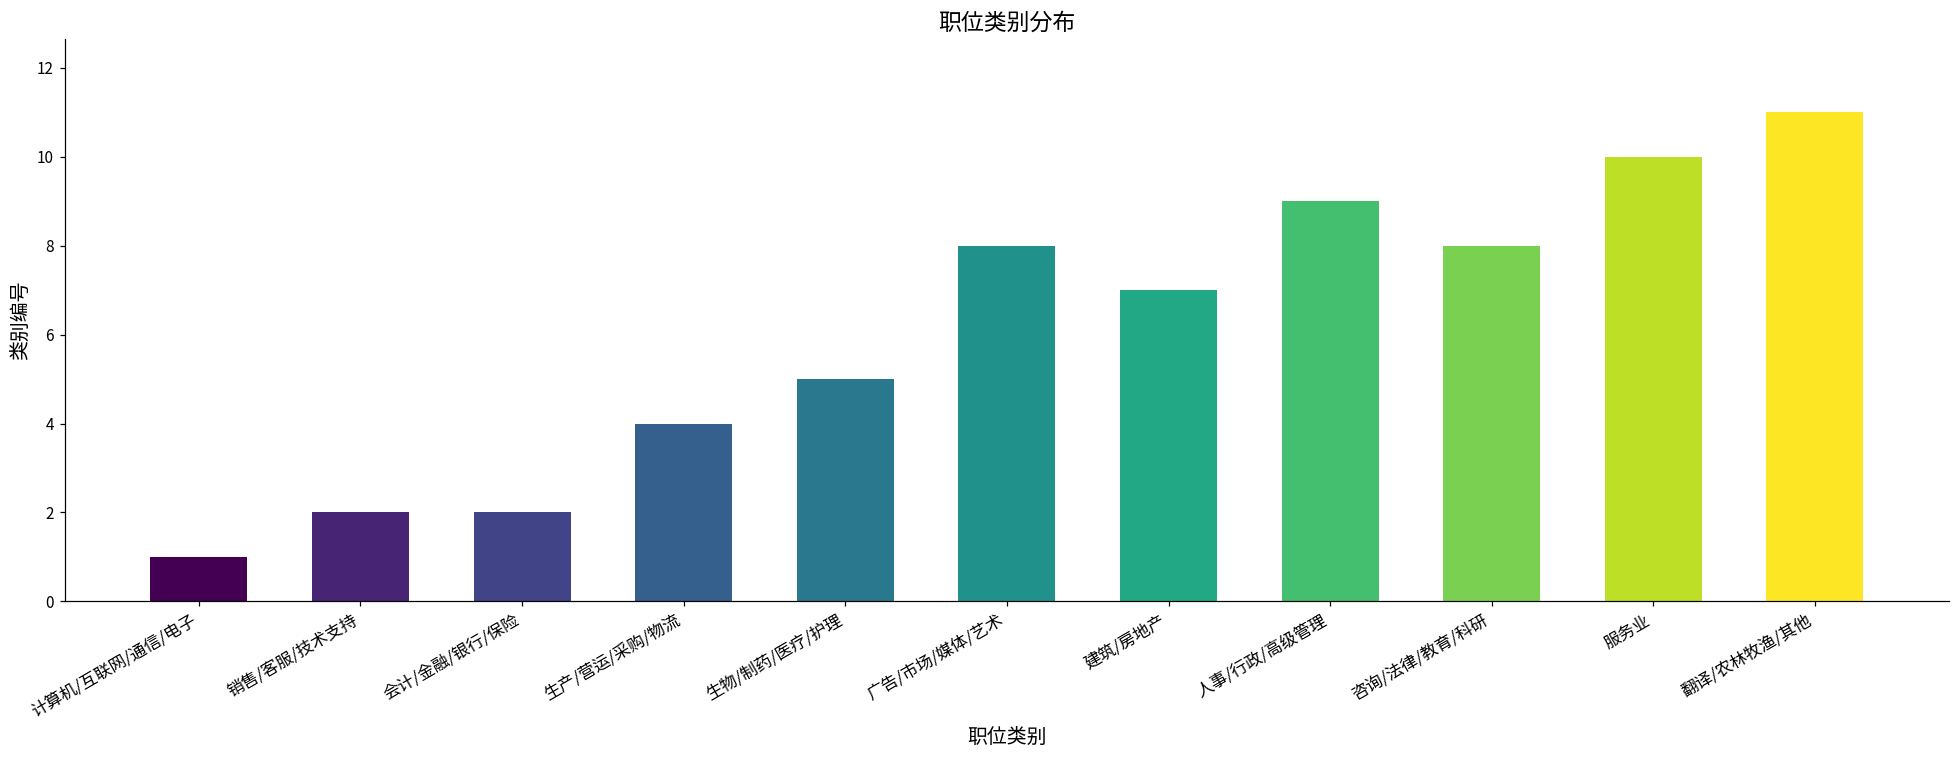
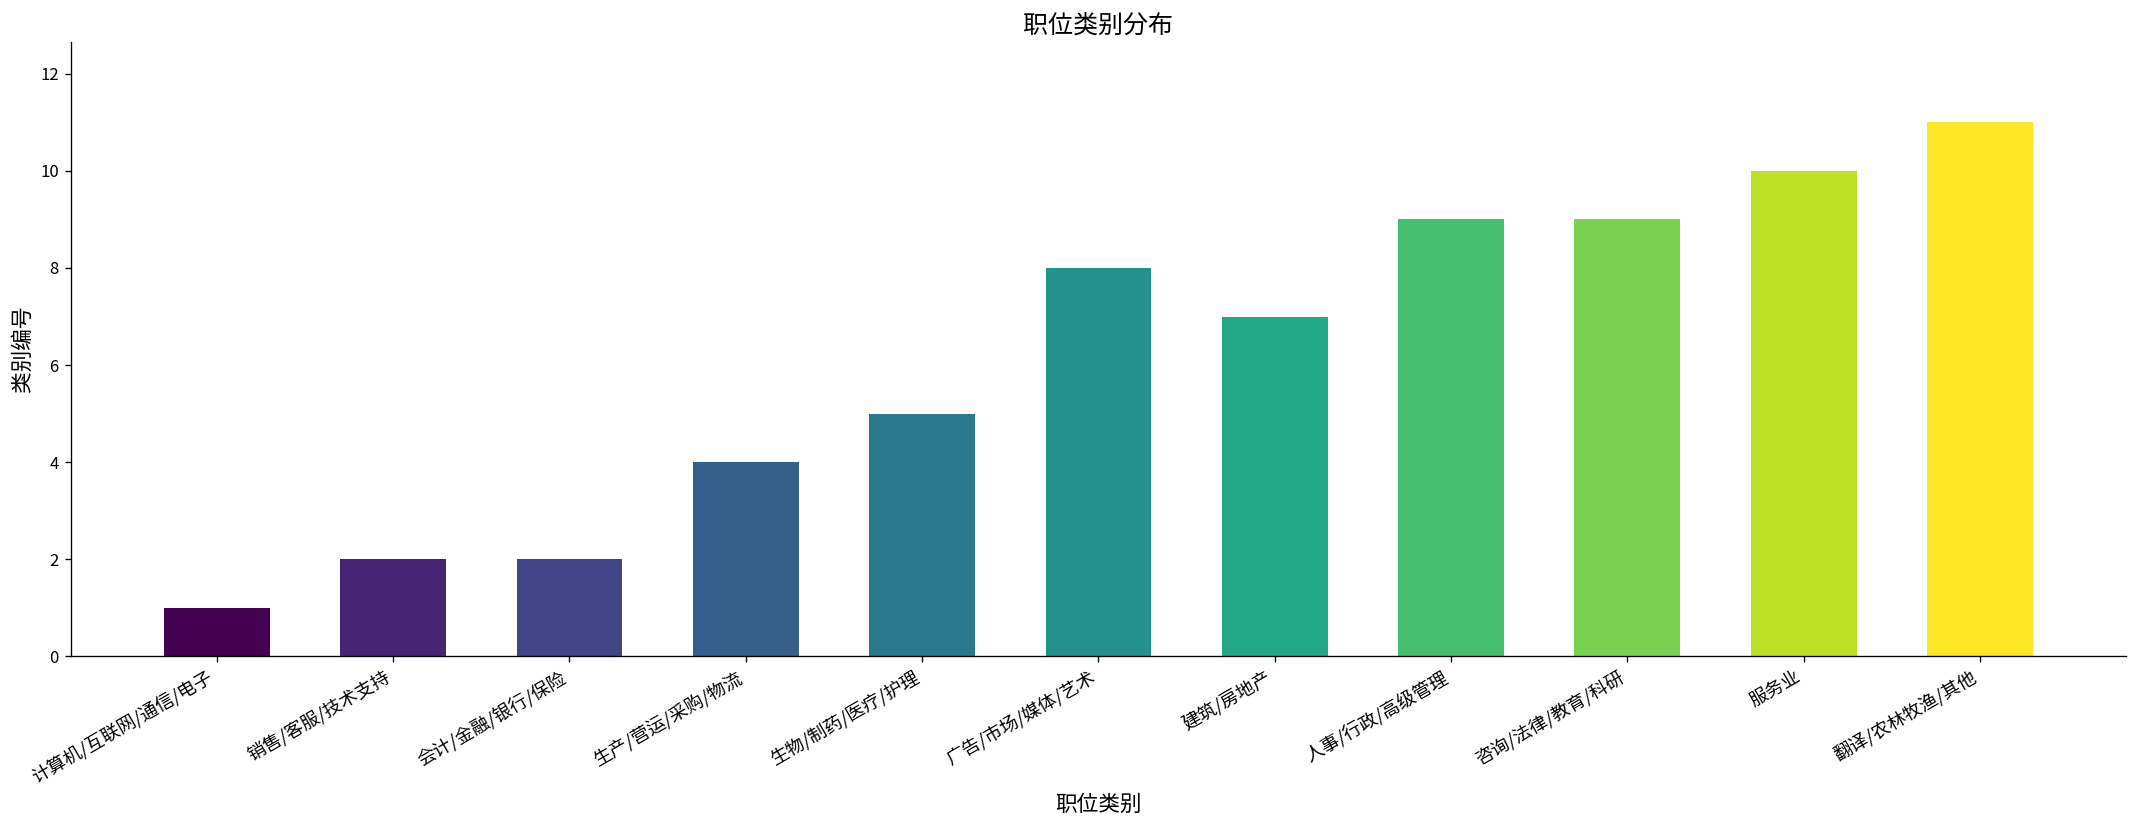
咨询/法律/教育/科研: 8 -> 9
